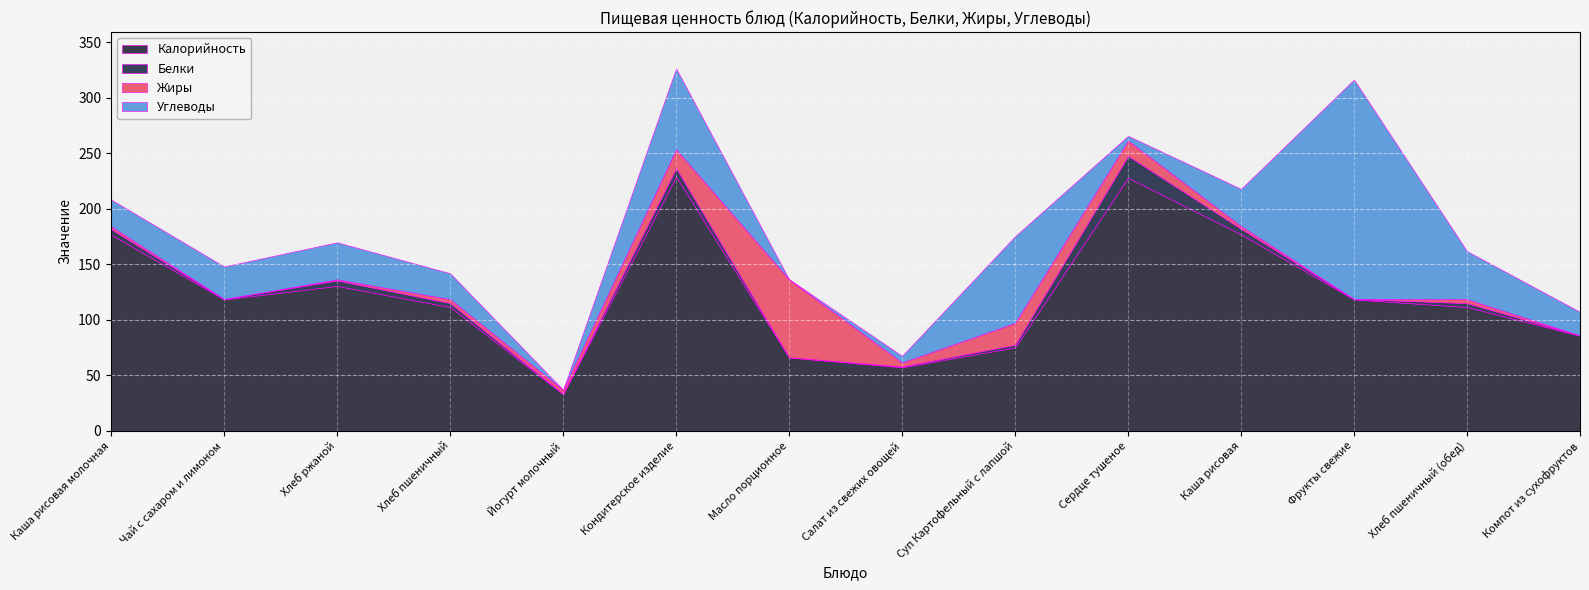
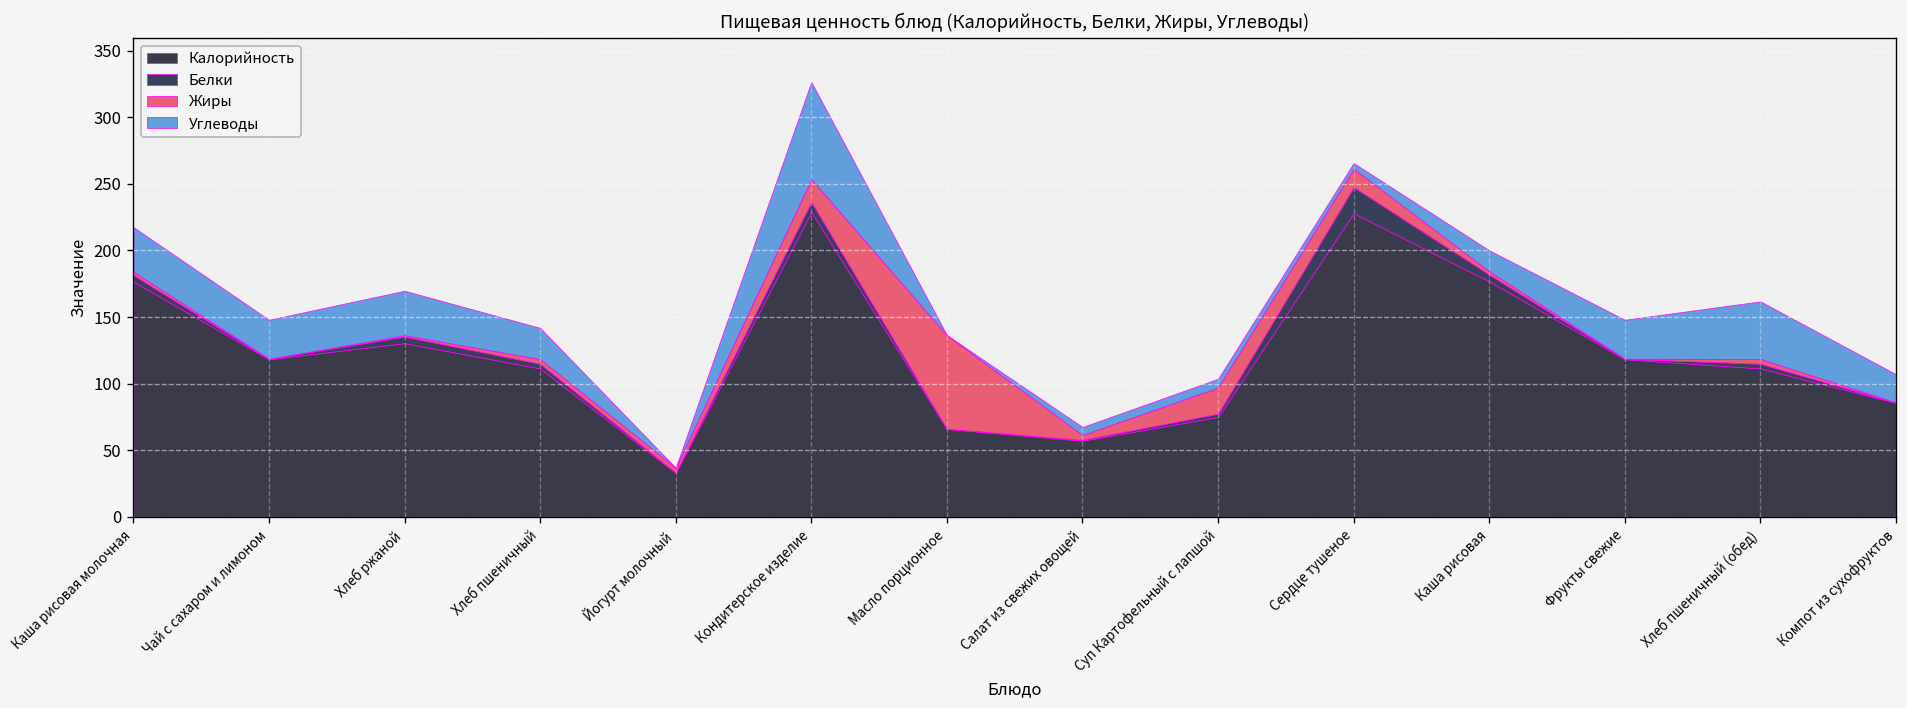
Углеводы, Каша рисовая молочная: 24 -> 34
Углеводы, Суп Картофельный с лапшой: 78 -> 7
Углеводы, Каша рисовая: 34 -> 16
Углеводы, Фрукты свежие: 198 -> 29
